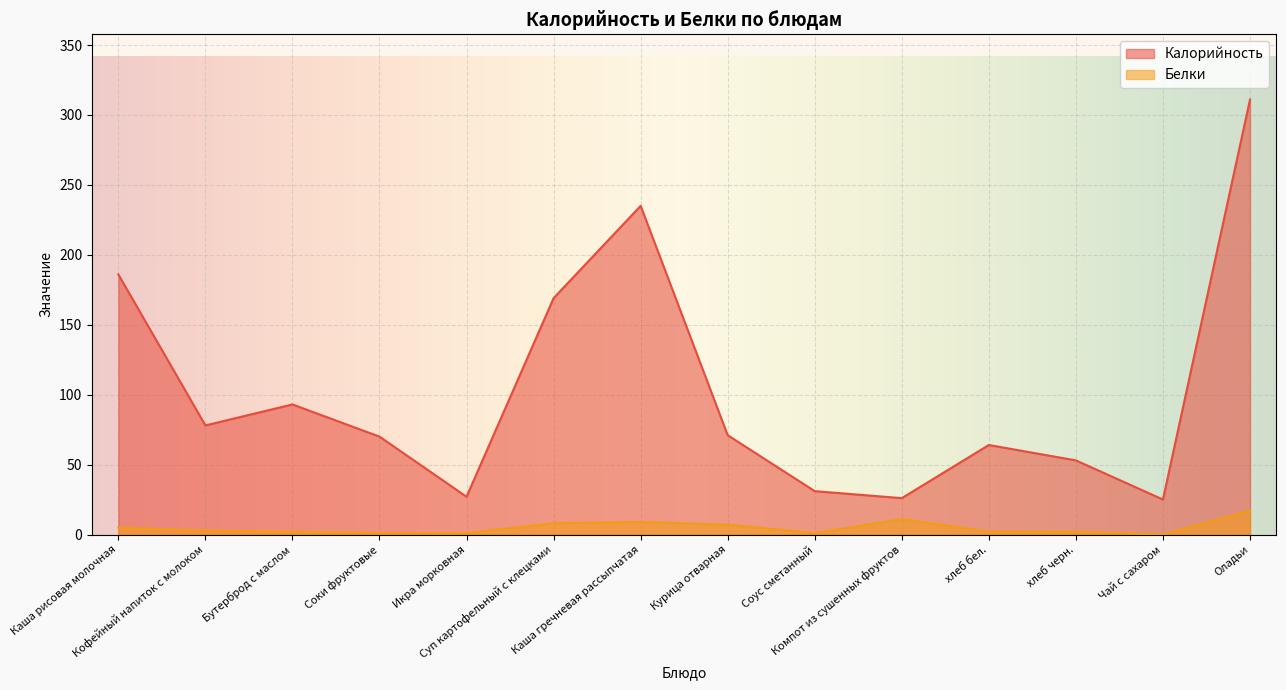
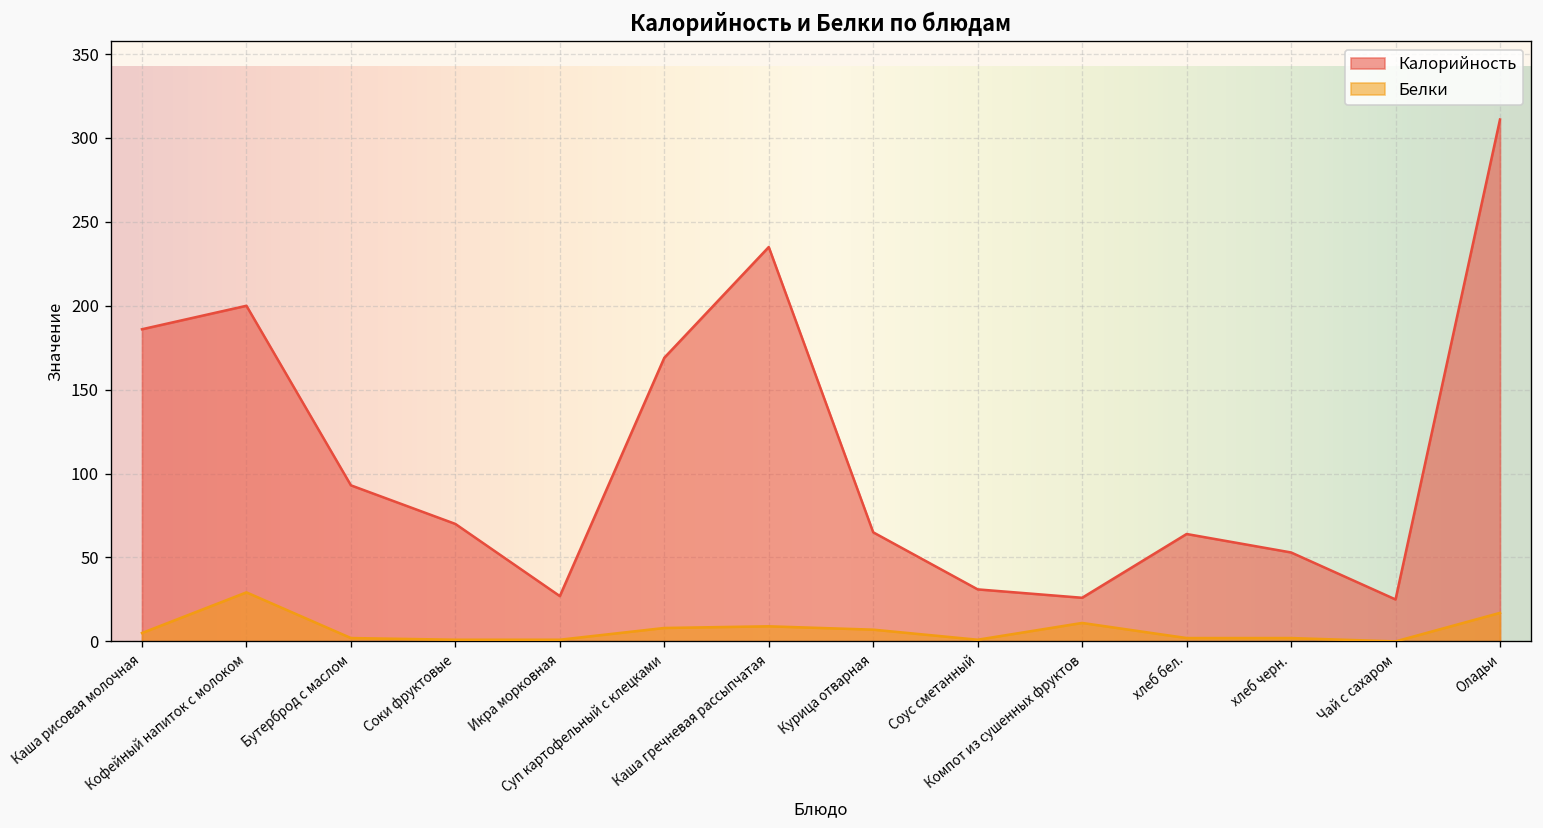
Калорийность, Кофейный напиток с молоком: 78 -> 200
Белки, Кофейный напиток с молоком: 3 -> 29
Калорийность, Курица отварная: 71 -> 65
